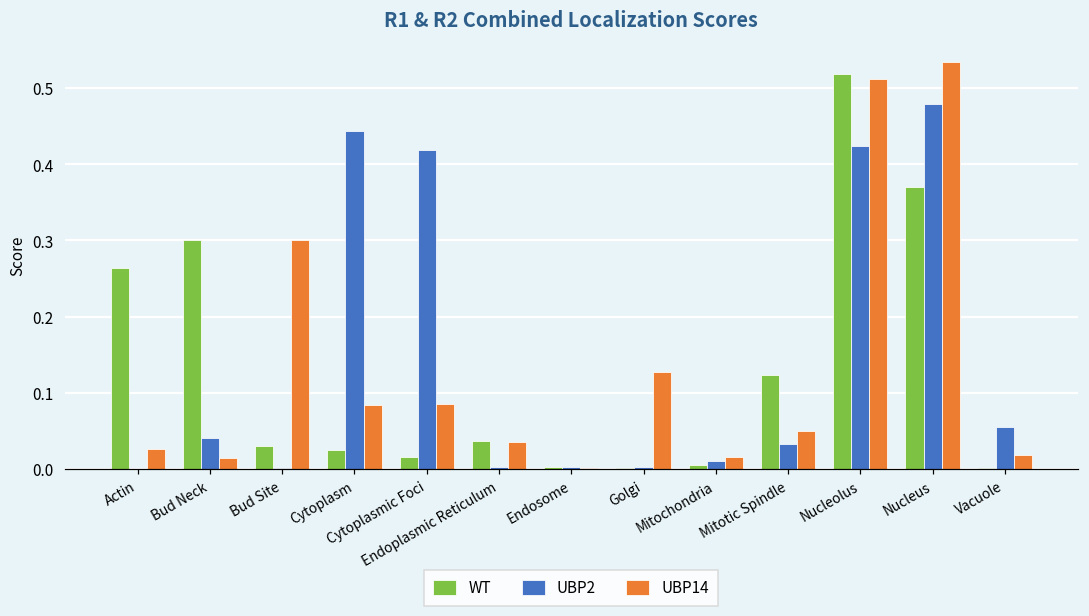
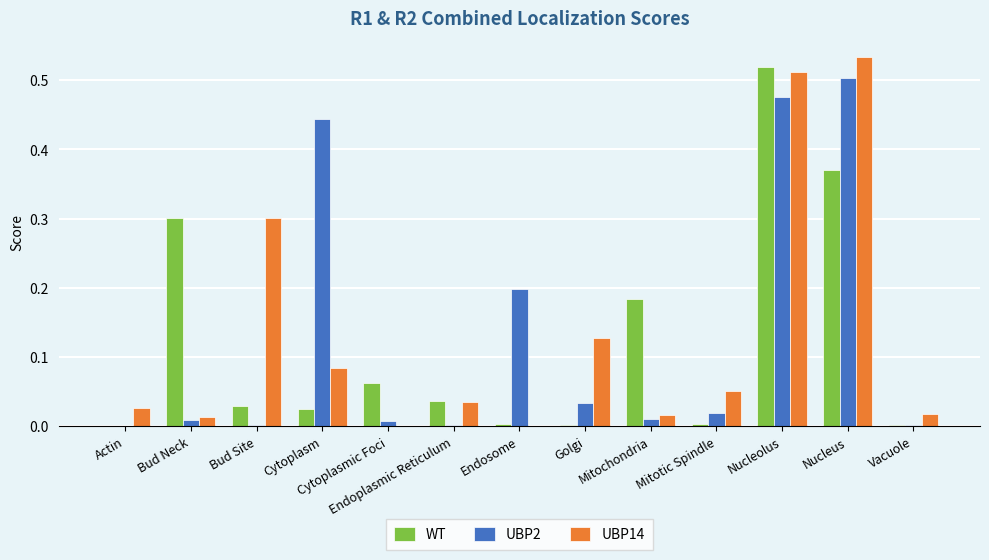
WT, Actin: 0.26 -> 0.00
UBP2, Bud Neck: 0.04 -> 0.01
WT, Cytoplasmic Foci: 0.02 -> 0.06
UBP2, Cytoplasmic Foci: 0.42 -> 0.01
UBP14, Cytoplasmic Foci: 0.08 -> 0.00
UBP2, Endosome: 0.00 -> 0.20
UBP2, Golgi: 0.00 -> 0.03
WT, Mitochondria: 0.00 -> 0.18
WT, Mitotic Spindle: 0.12 -> 0.00
UBP2, Mitotic Spindle: 0.03 -> 0.02
UBP2, Nucleolus: 0.42 -> 0.47
UBP2, Nucleus: 0.48 -> 0.50
UBP2, Vacuole: 0.05 -> 0.00
